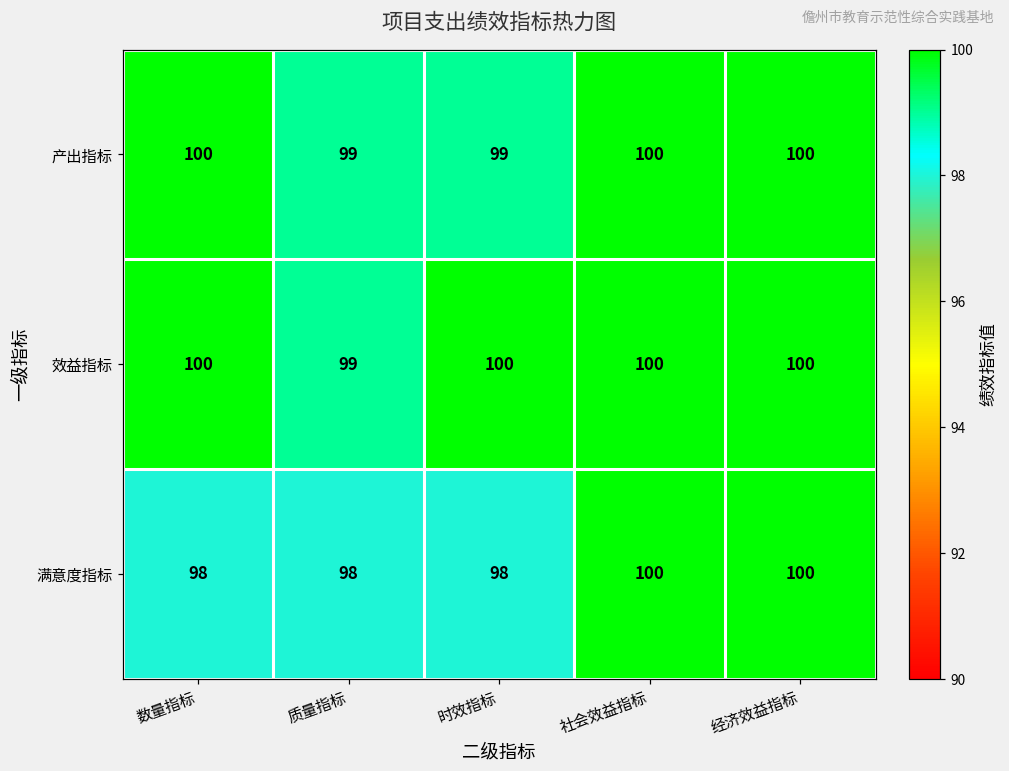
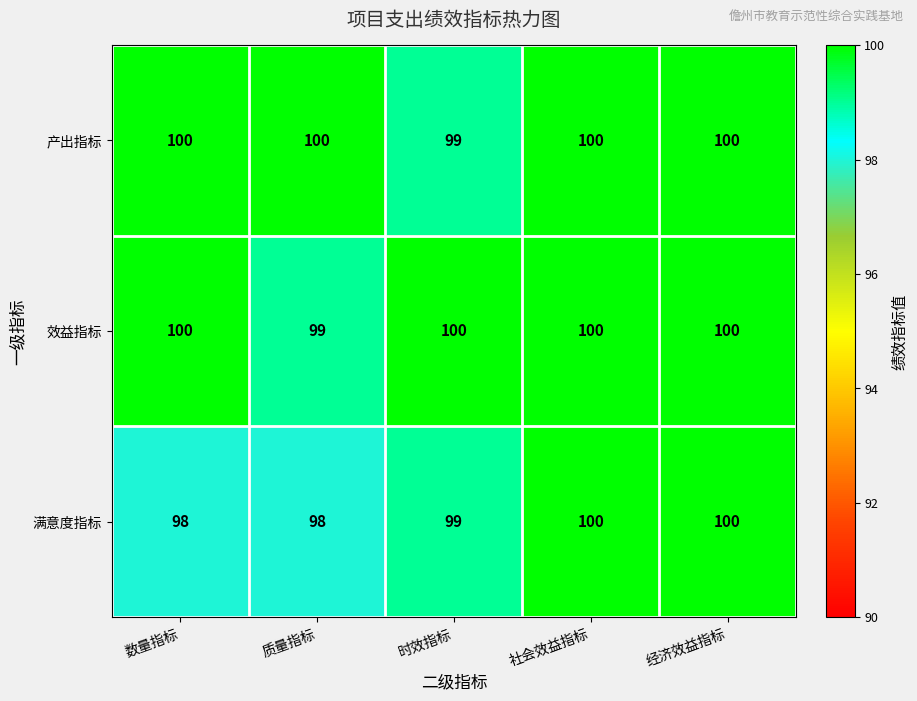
产出指标, 质量指标: 99 -> 100
满意度指标, 时效指标: 98 -> 99
